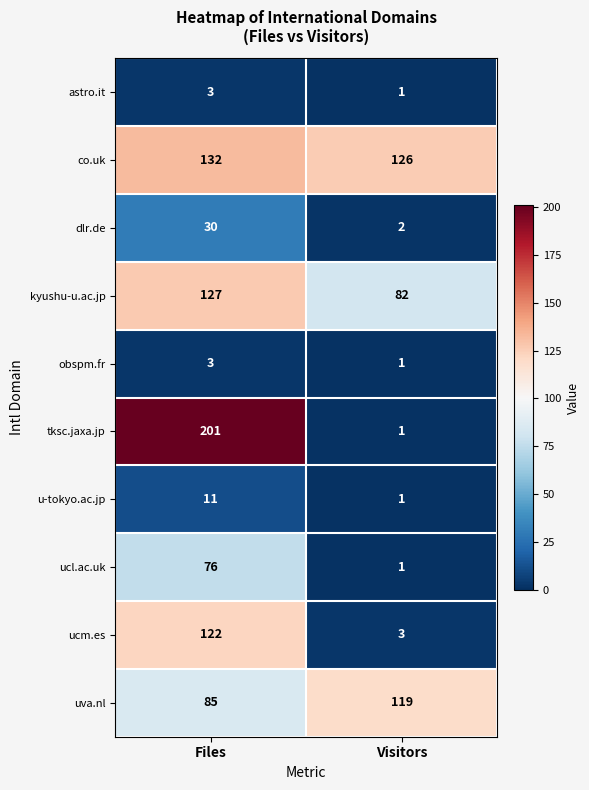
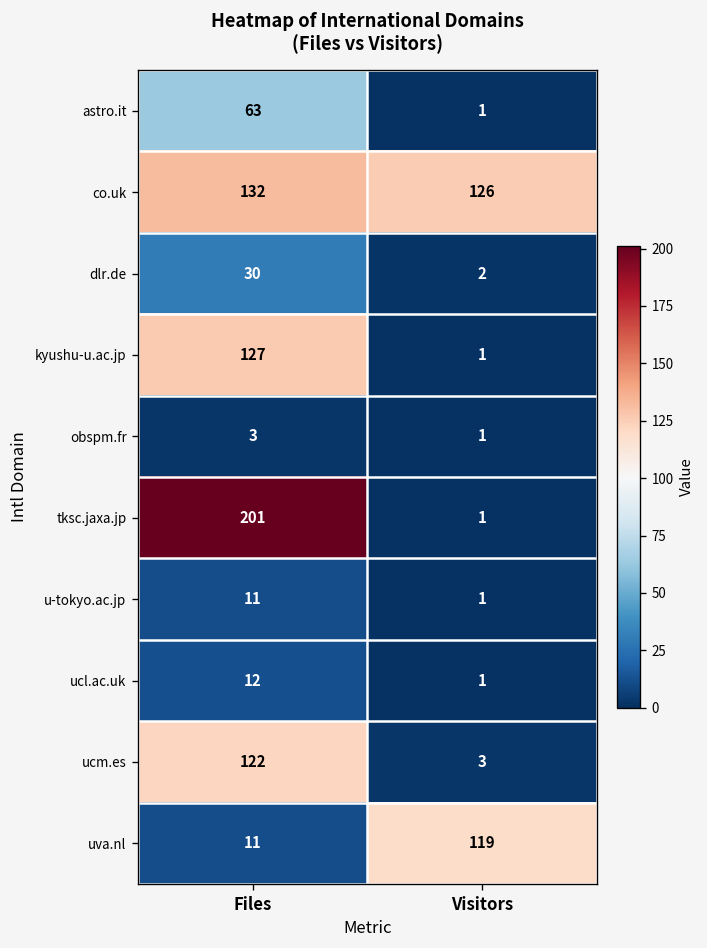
astro.it, Files: 3 -> 63
kyushu-u.ac.jp, Visitors: 82 -> 1
ucl.ac.uk, Files: 76 -> 12
uva.nl, Files: 85 -> 11
